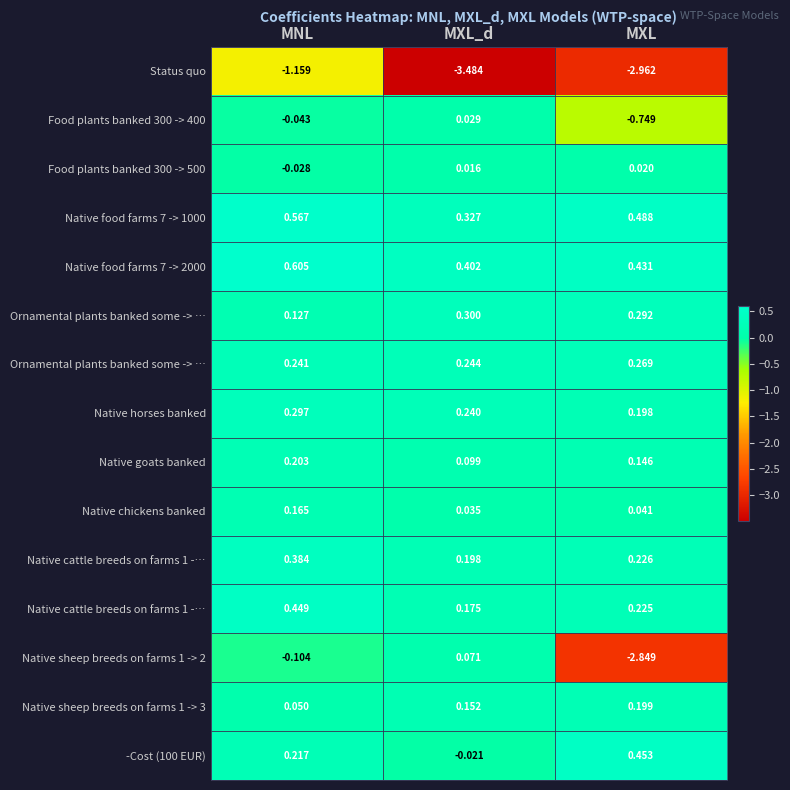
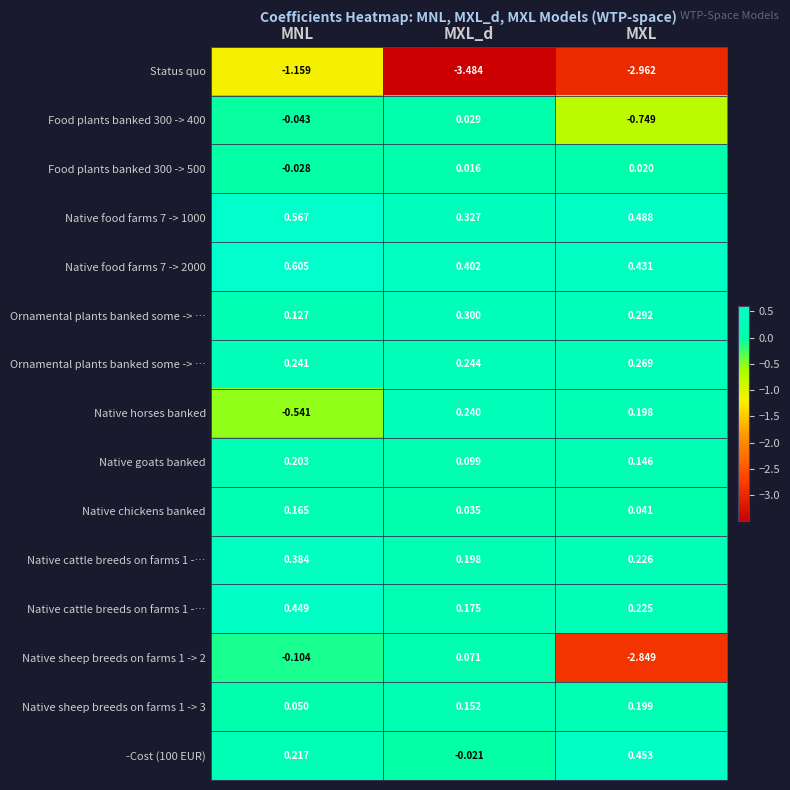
Native horses banked, MNL: 0.297 -> -0.541
